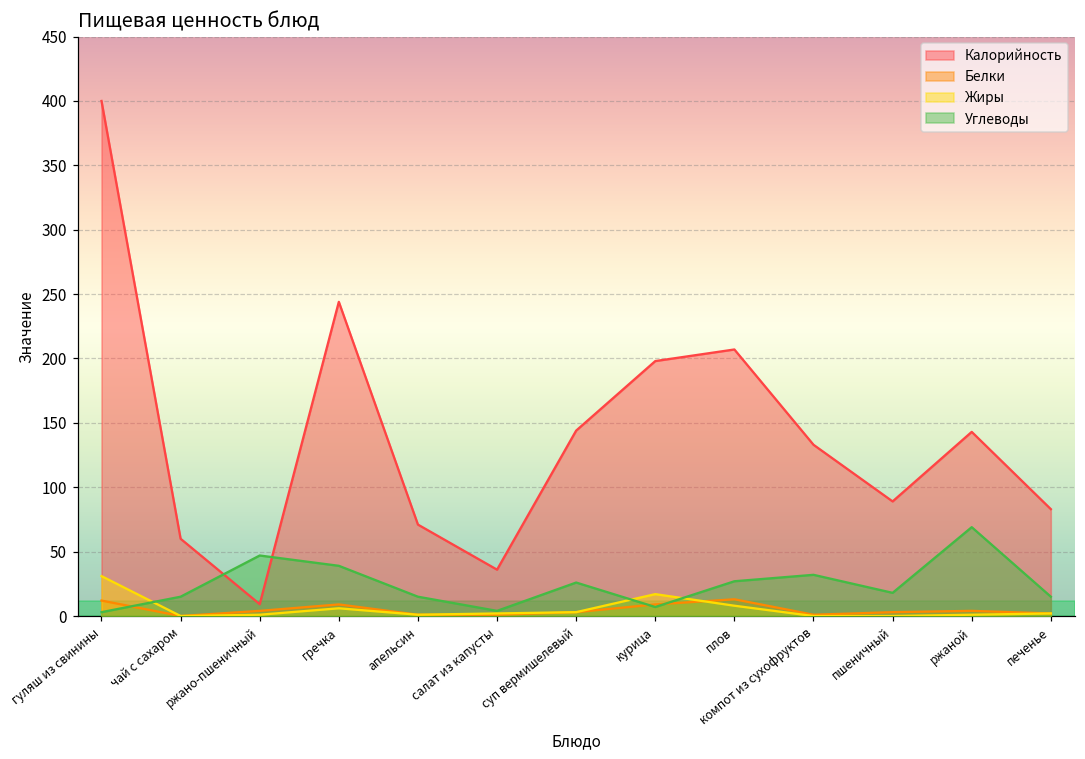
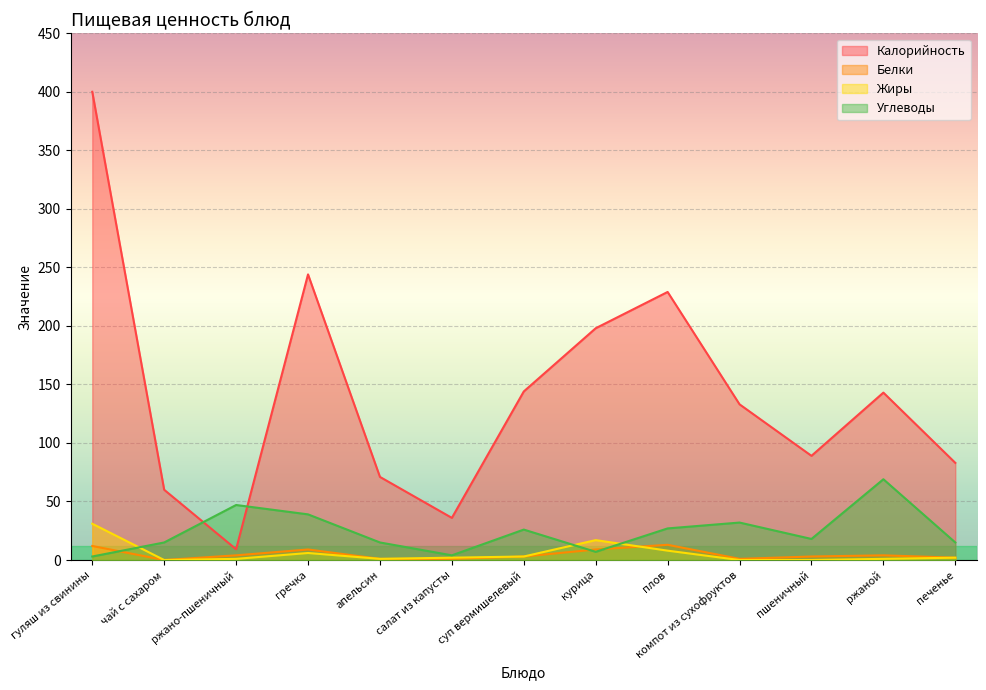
Калорийность, плов: 207 -> 229
